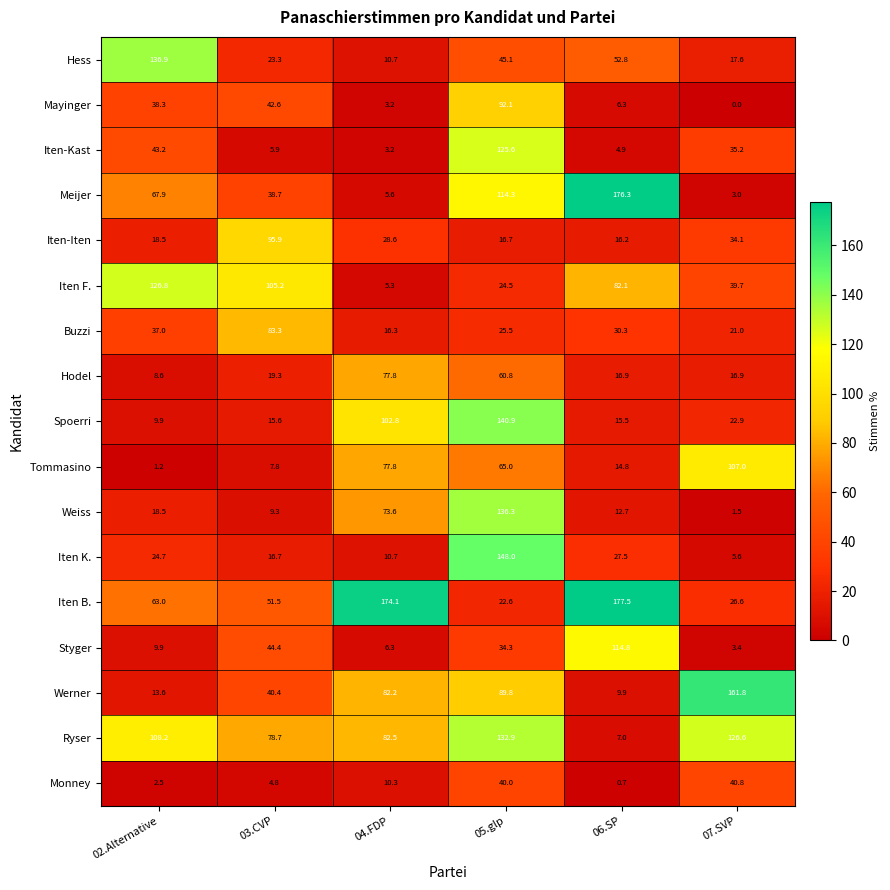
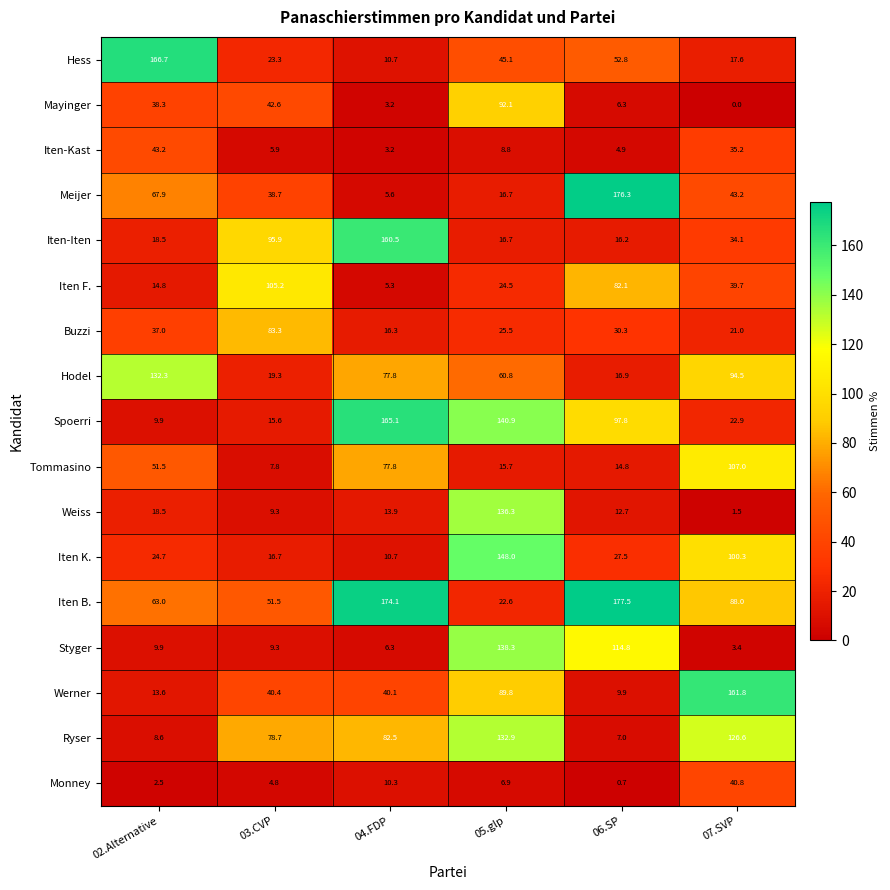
Hess, 02.Alternative: 136.9 -> 166.7
Iten-Kast, 05.glp: 125.6 -> 8.8
Meijer, 05.glp: 114.3 -> 16.7
Meijer, 07.SVP: 3.0 -> 43.2
Iten-Iten, 04.FDP: 28.6 -> 160.5
Iten F., 02.Alternative: 126.8 -> 14.8
Hodel, 02.Alternative: 8.6 -> 132.3
Hodel, 07.SVP: 16.9 -> 94.5
Spoerri, 04.FDP: 102.8 -> 165.1
Spoerri, 06.SP: 15.5 -> 97.8
Tommasino, 02.Alternative: 1.2 -> 51.5
Tommasino, 05.glp: 65.0 -> 15.7
Weiss, 04.FDP: 73.6 -> 13.9
Iten K., 07.SVP: 5.6 -> 100.3
Iten B., 07.SVP: 26.6 -> 88.0
Styger, 03.CVP: 44.4 -> 9.3
Styger, 05.glp: 34.3 -> 138.3
Werner, 04.FDP: 82.2 -> 40.1
Ryser, 02.Alternative: 108.2 -> 8.6
Monney, 05.glp: 40.0 -> 6.9
